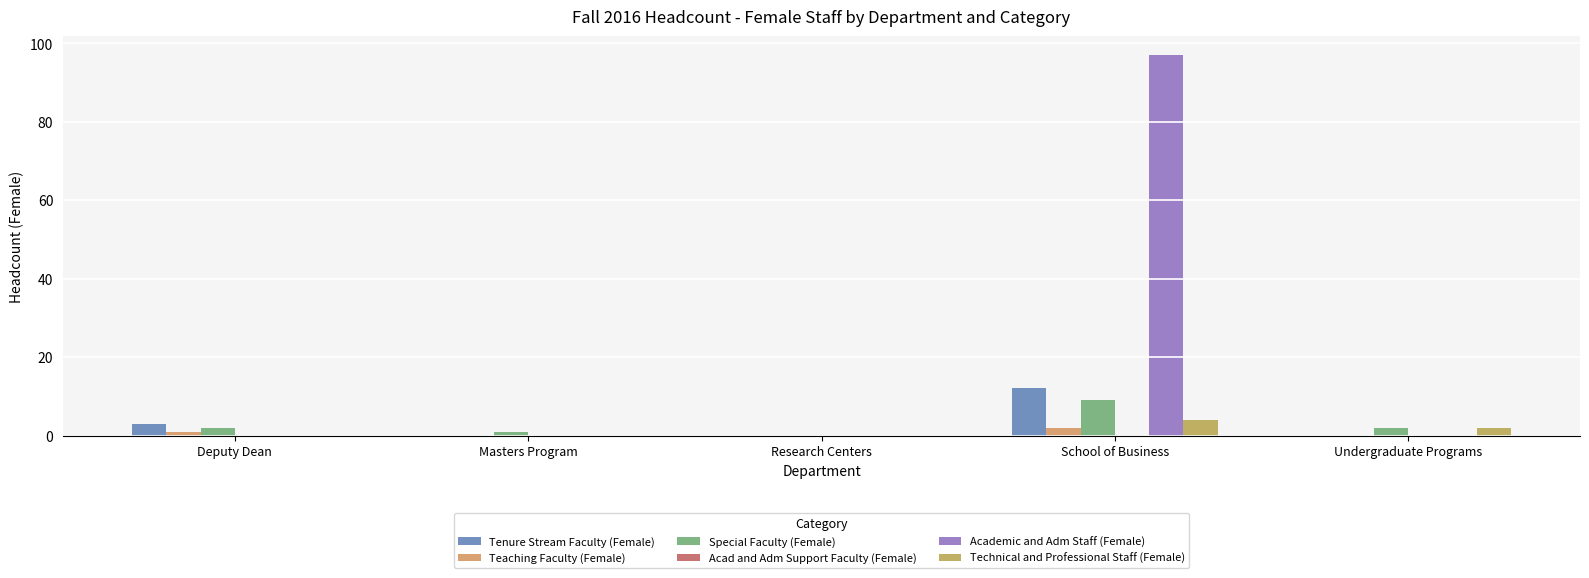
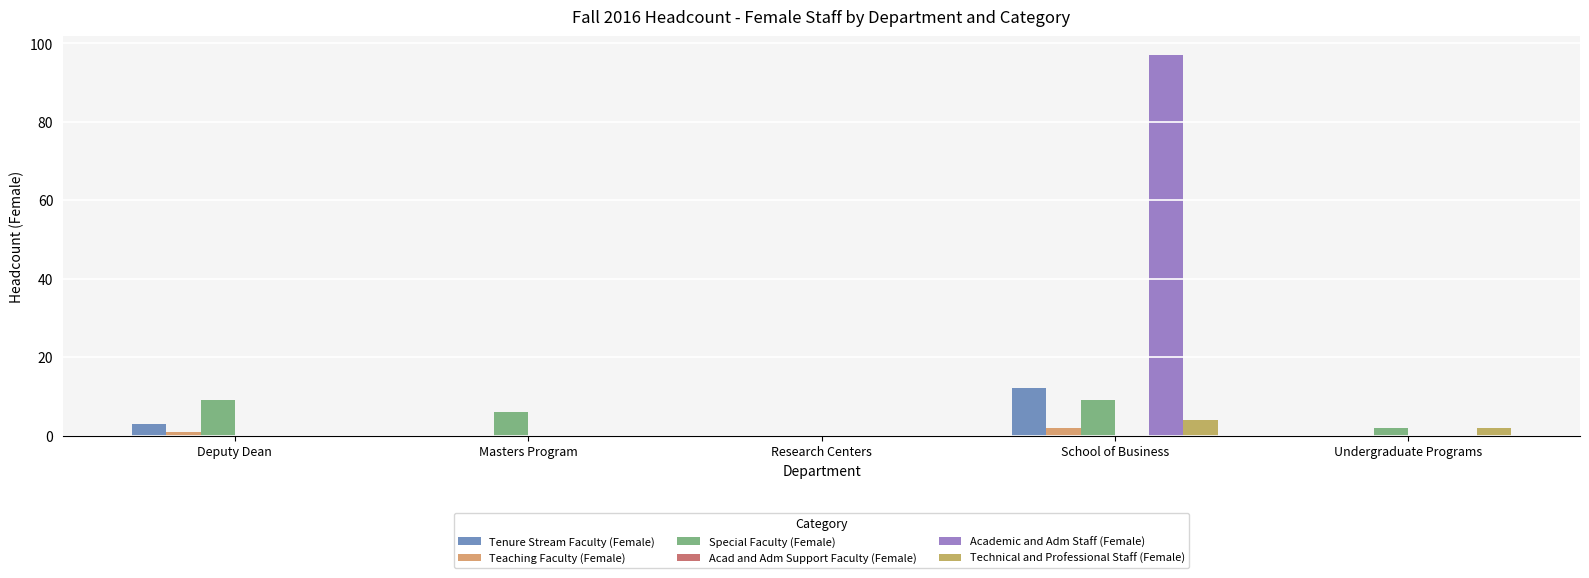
Special Faculty (Female), Deputy Dean: 2 -> 9
Special Faculty (Female), Masters Program: 1 -> 6
